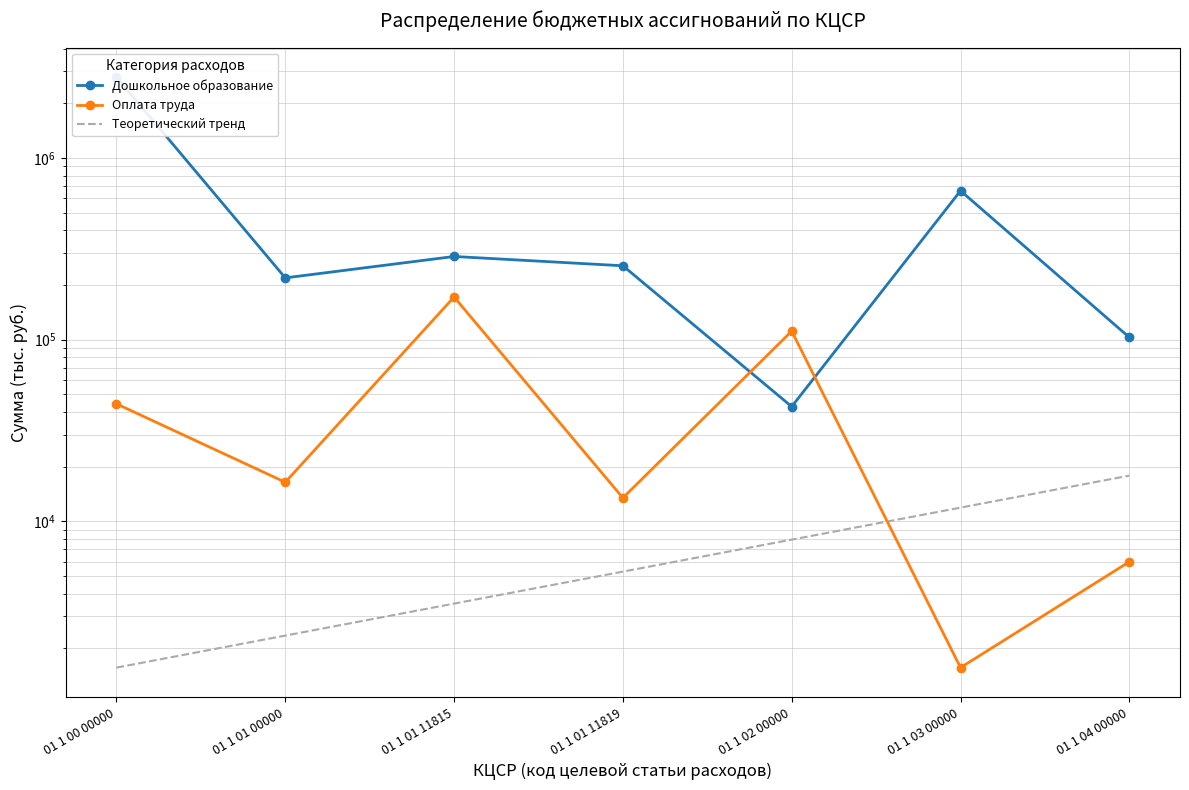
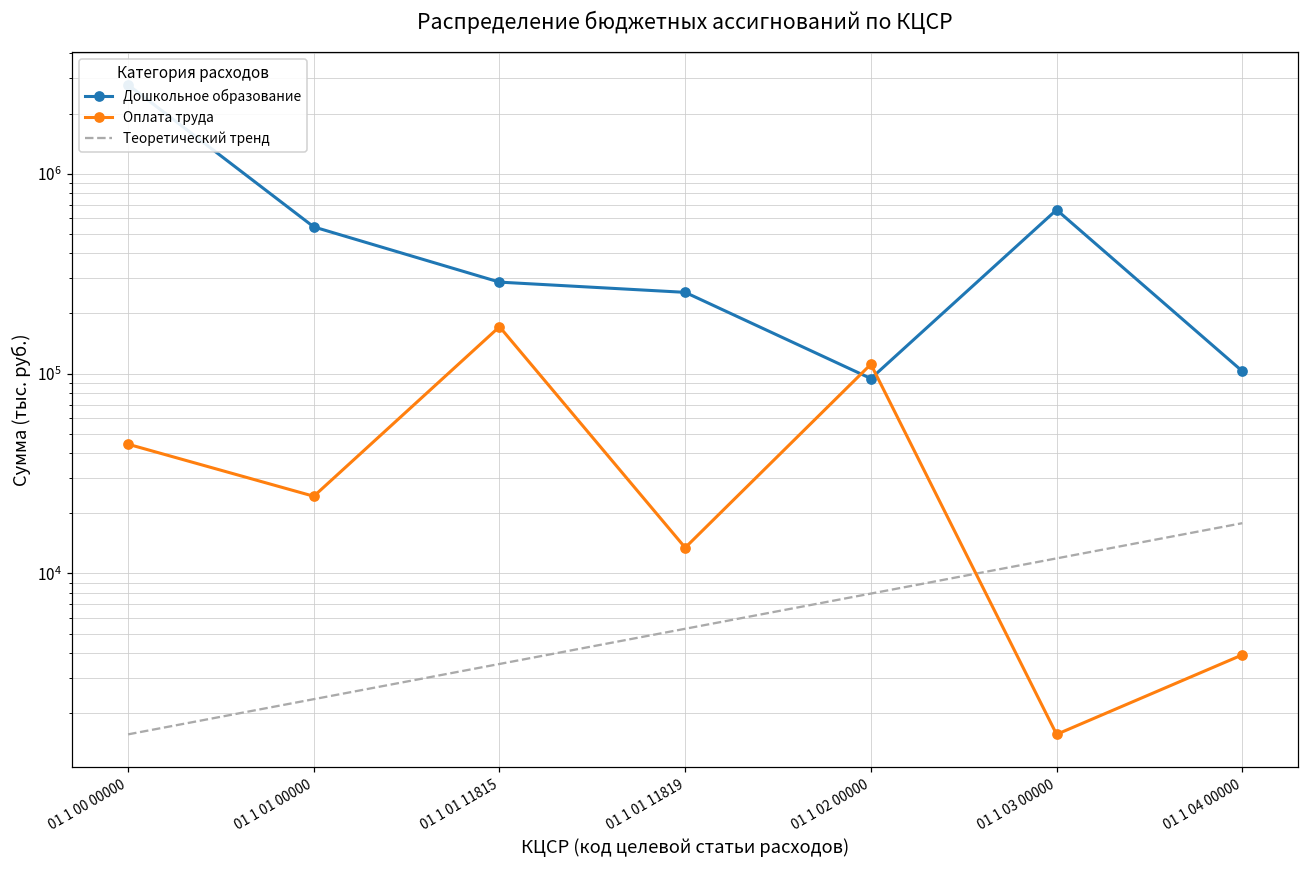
Дошкольное образование, 01 1 01 00000: 220000 -> 540000
Оплата труда, 01 1 01 00000: 16000 -> 24000
Дошкольное образование, 01 1 02 00000: 43000 -> 90000
Оплата труда, 01 1 04 00000: 6000 -> 3900
